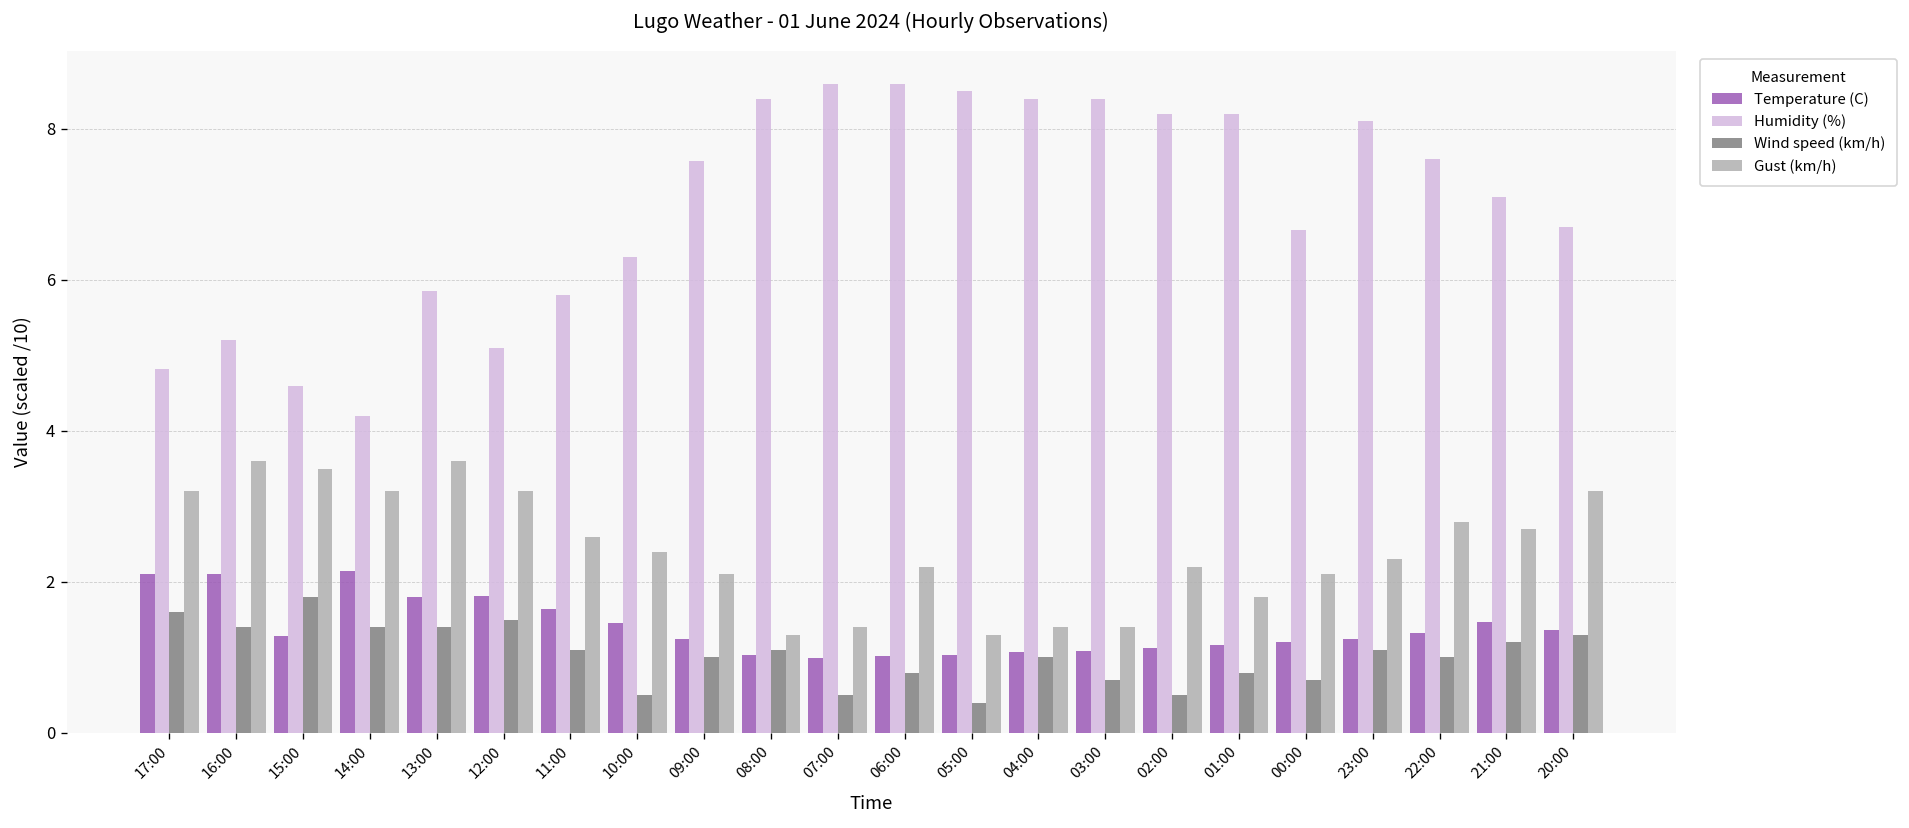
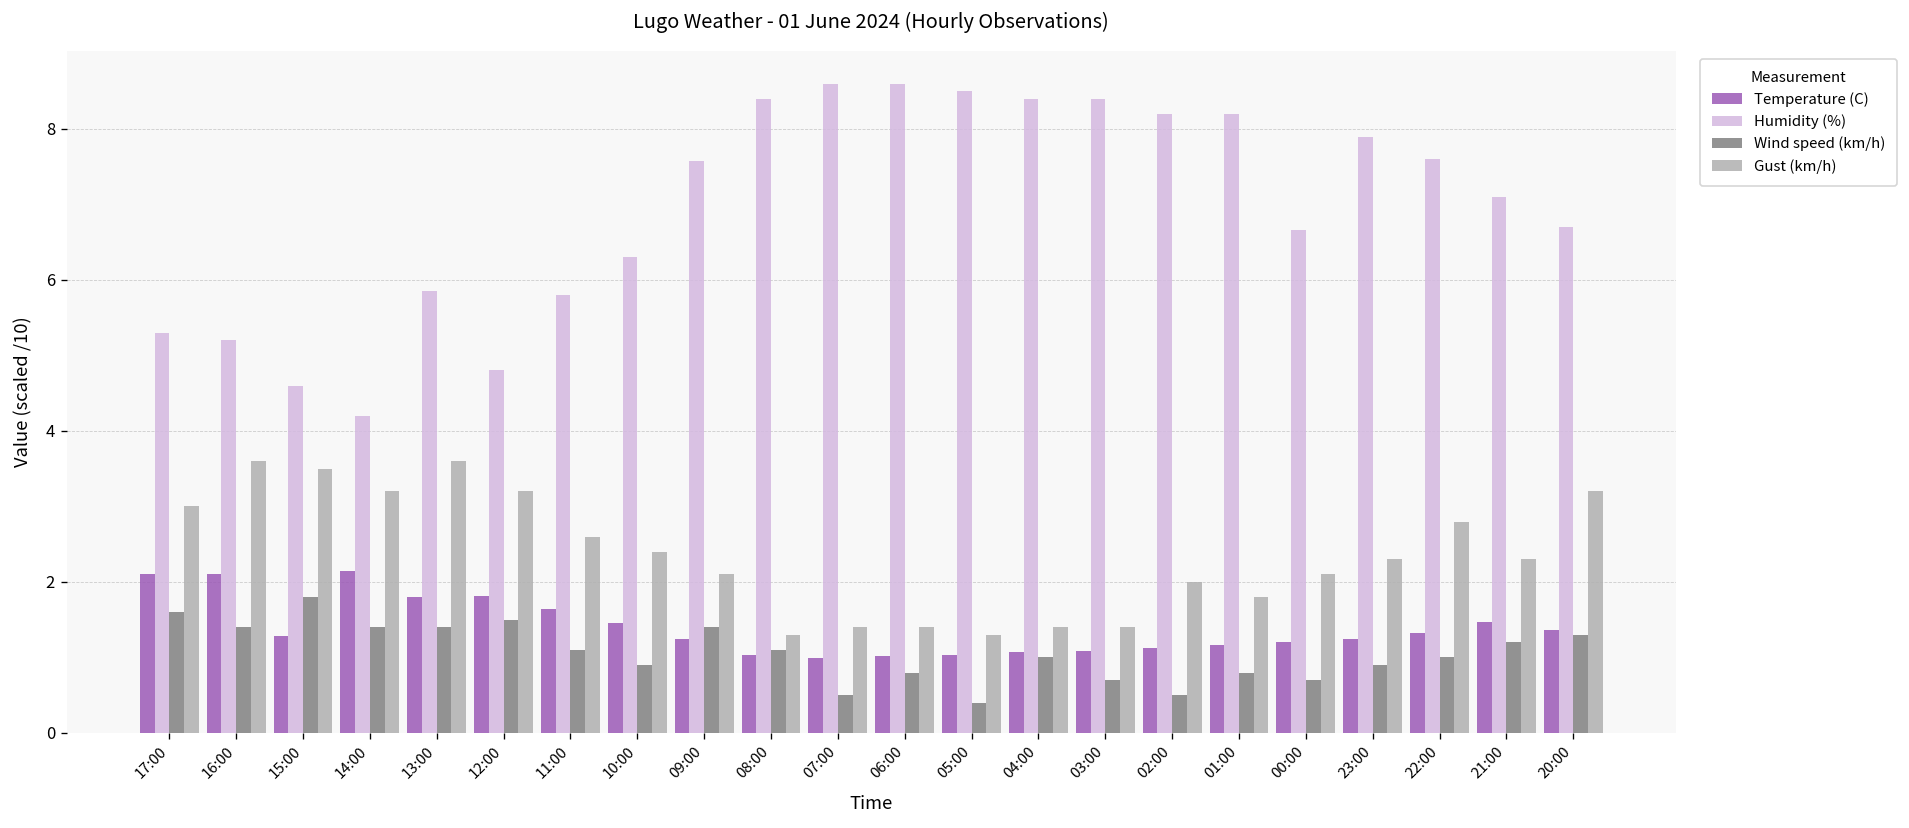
Humidity (%), 17:00: 4.8 -> 5.3
Gust (km/h), 17:00: 3.2 -> 3.0
Humidity (%), 12:00: 5.1 -> 4.8
Wind speed (km/h), 10:00: 0.5 -> 0.9
Wind speed (km/h), 09:00: 1.0 -> 1.4
Gust (km/h), 06:00: 2.2 -> 1.4
Gust (km/h), 02:00: 2.2 -> 2.0
Humidity (%), 23:00: 8.1 -> 7.9
Wind speed (km/h), 23:00: 1.1 -> 0.9
Gust (km/h), 21:00: 2.7 -> 2.3
